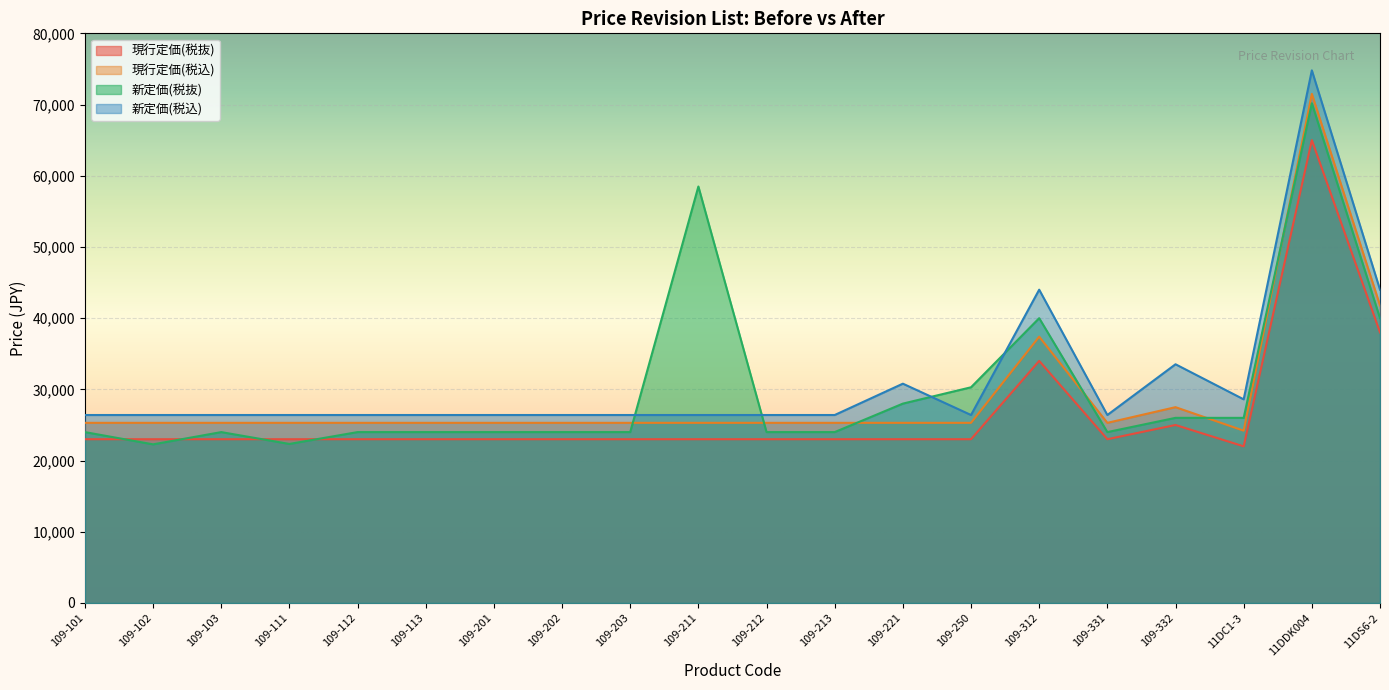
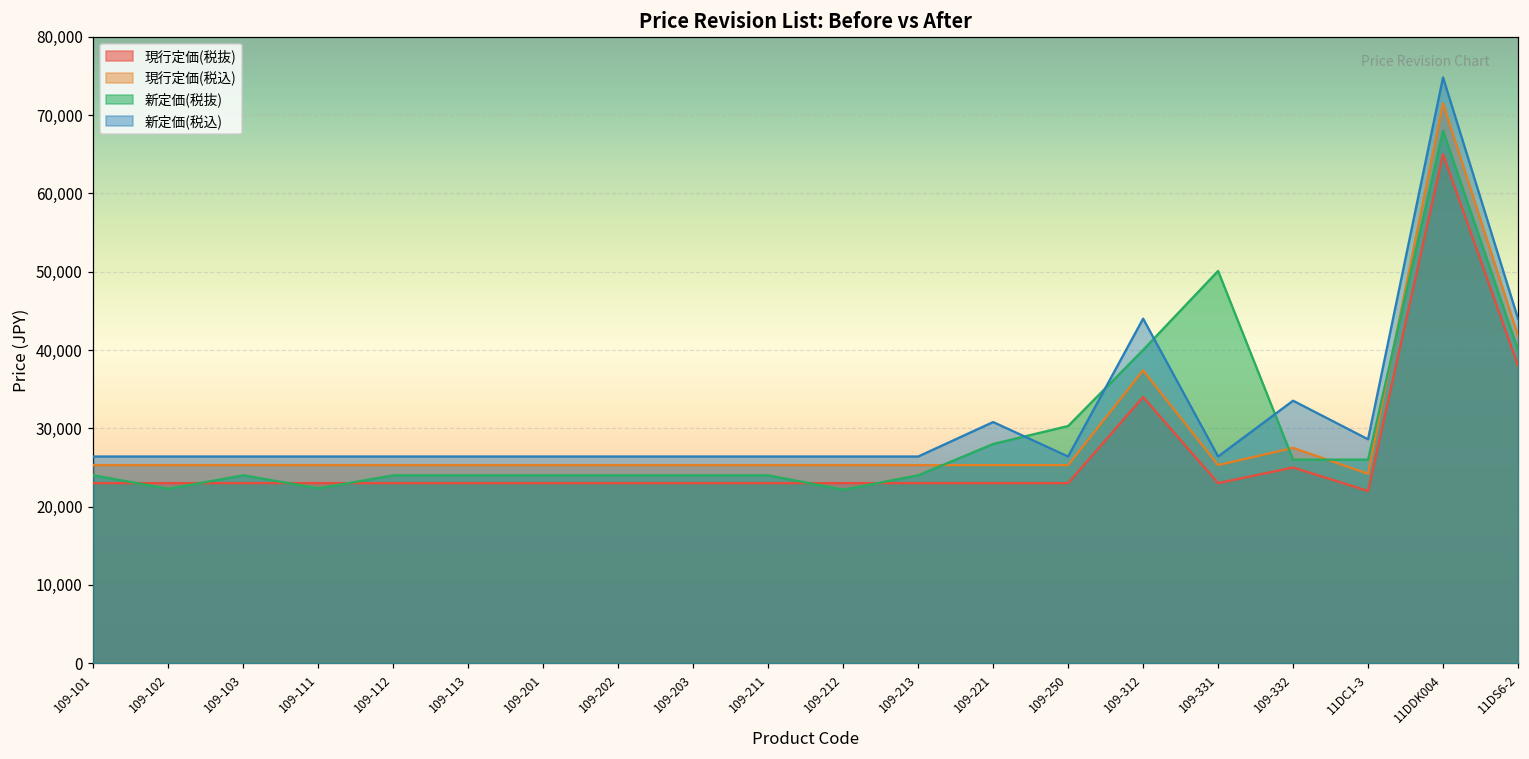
新定価(税抜), 109-211: 58,000 -> 24,000
新定価(税抜), 109-212: 24,000 -> 22,000
新定価(税抜), 109-331: 24,000 -> 50,000
新定価(税抜), 11DDK004: 70,000 -> 68,000
